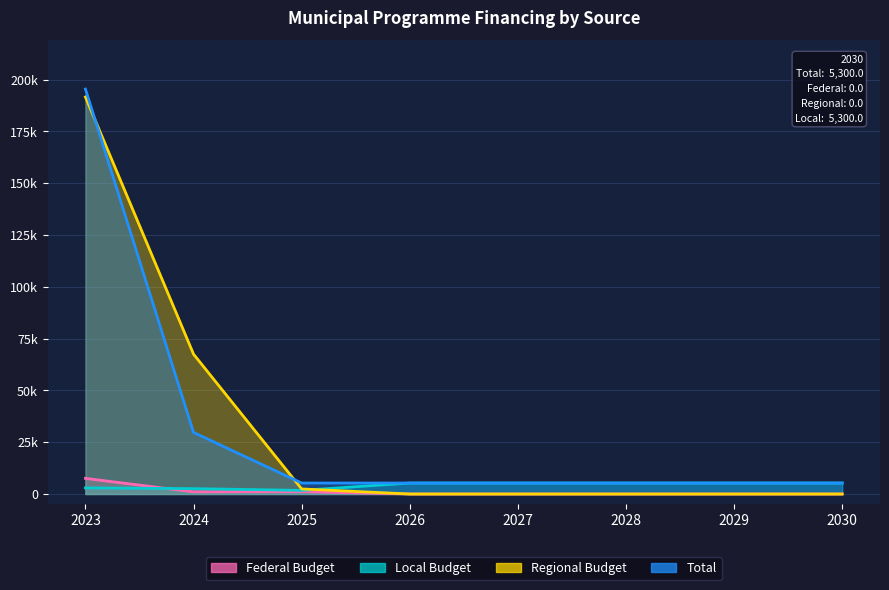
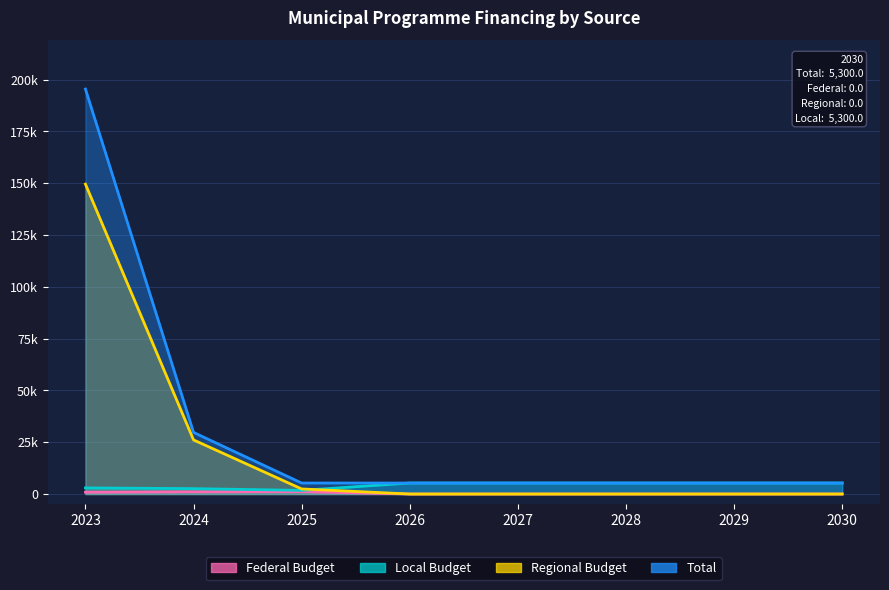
Federal Budget, 2023: 8000 -> 1000
Regional Budget, 2023: 192000 -> 150000
Regional Budget, 2024: 67000 -> 26000
